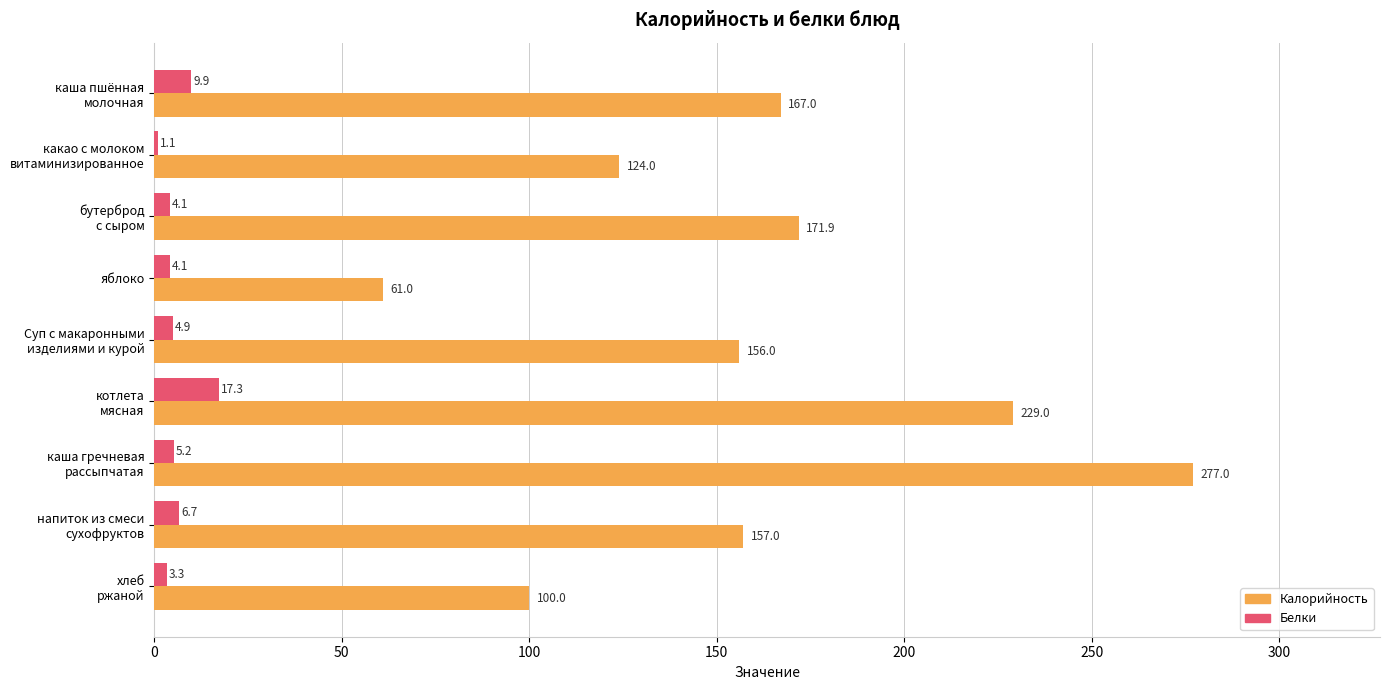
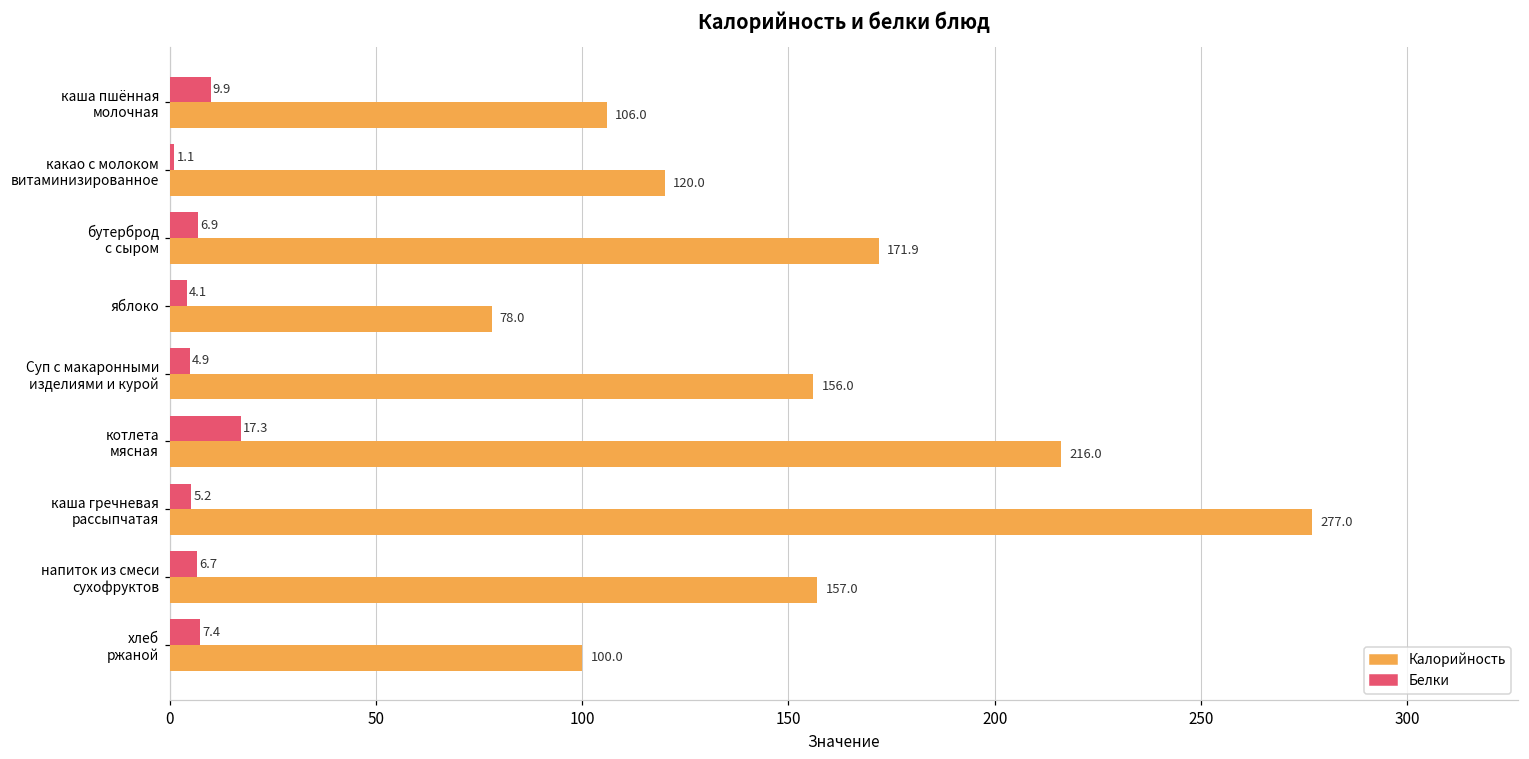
Калорийность, каша пшённая молочная: 167.0 -> 106.0
Калорийность, какао с молоком витаминизированное: 124.0 -> 120.0
Белки, бутерброд с сыром: 4.1 -> 6.9
Калорийность, яблоко: 61.0 -> 78.0
Калорийность, котлета мясная: 229.0 -> 216.0
Белки, хлеб ржаной: 3.3 -> 7.4
